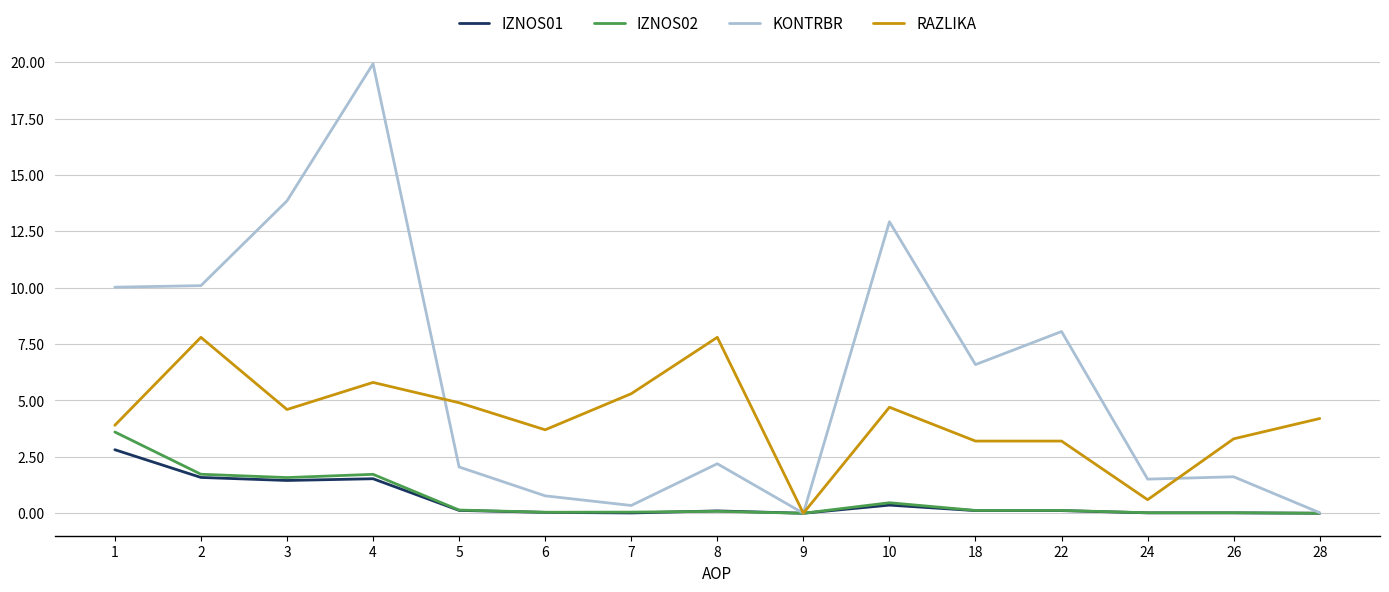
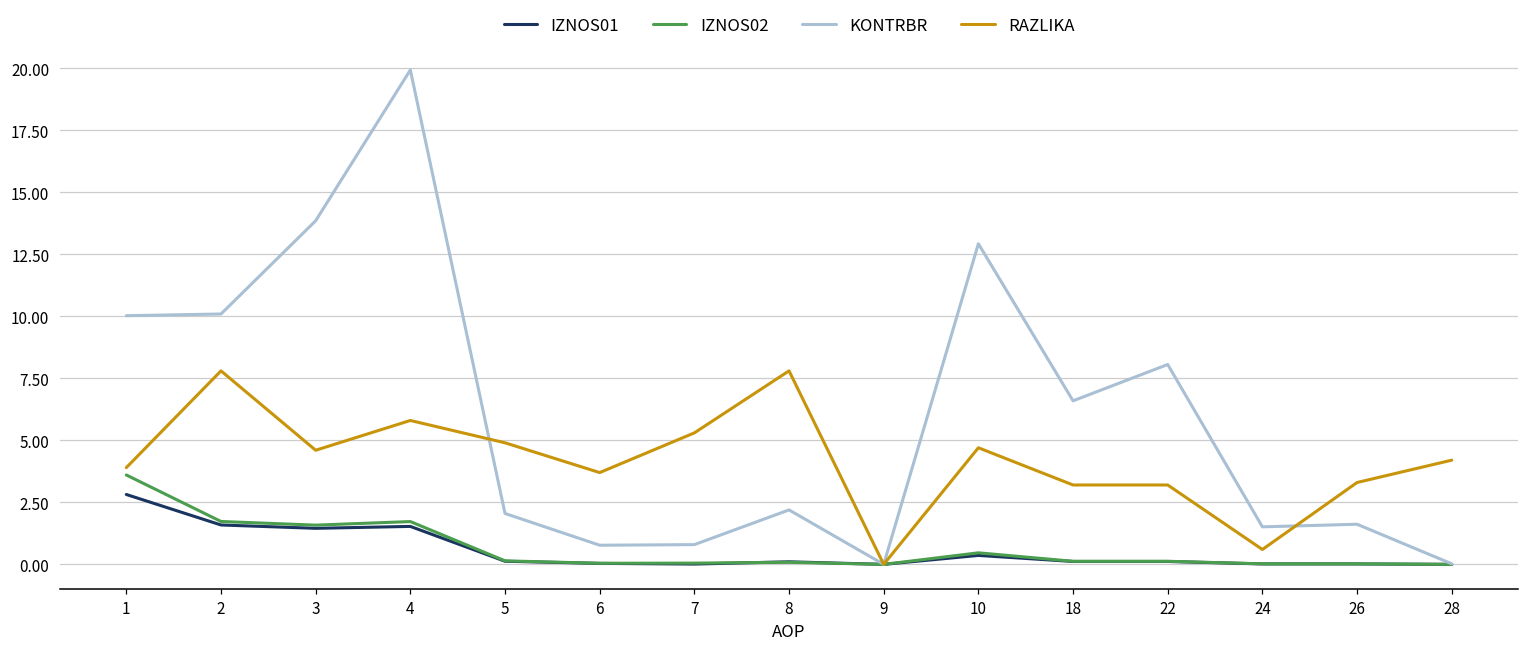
KONTRBR, 7: 0.3 -> 0.8
